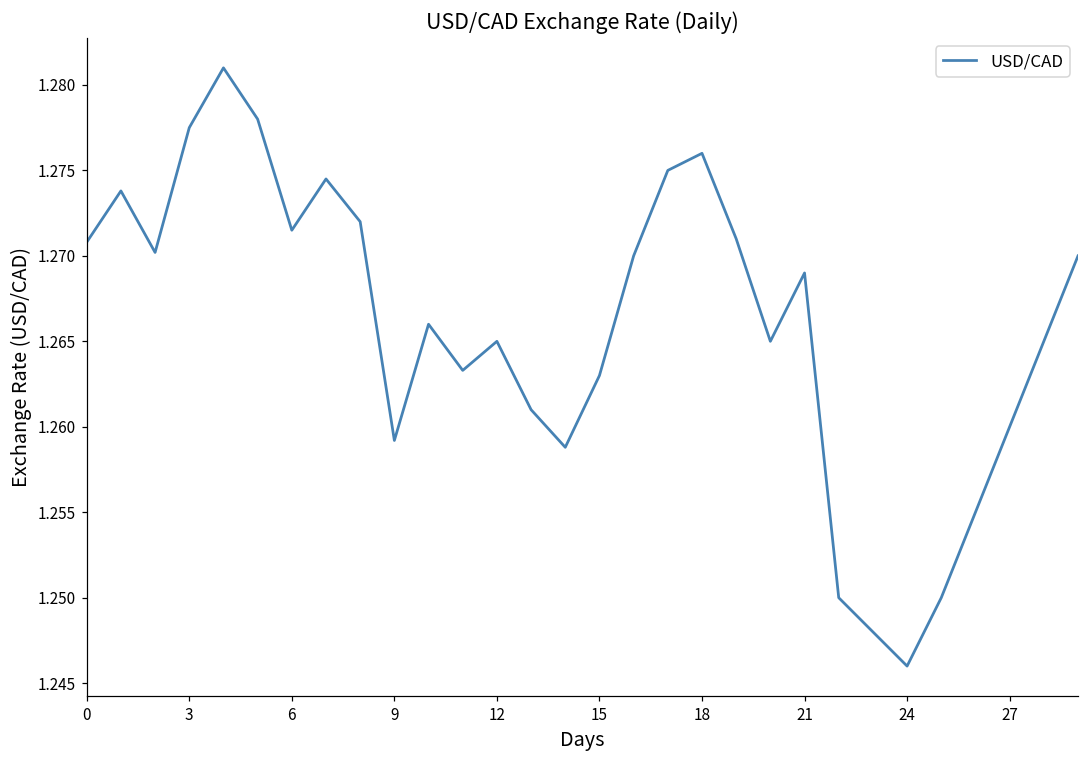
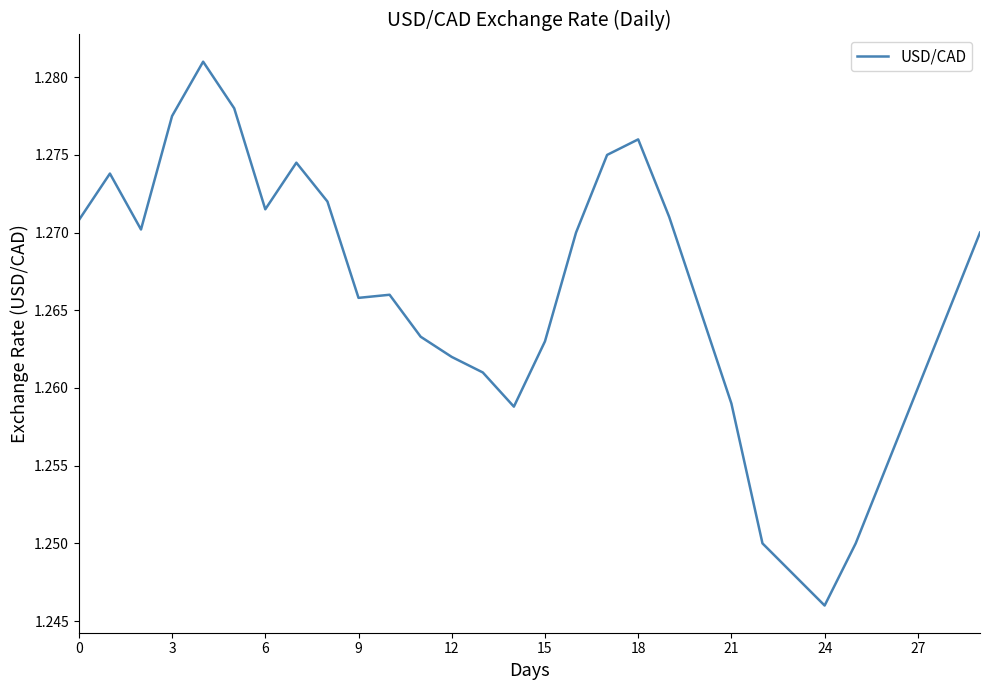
9: 1.2592 -> 1.2658
12: 1.265 -> 1.262
21: 1.269 -> 1.259
